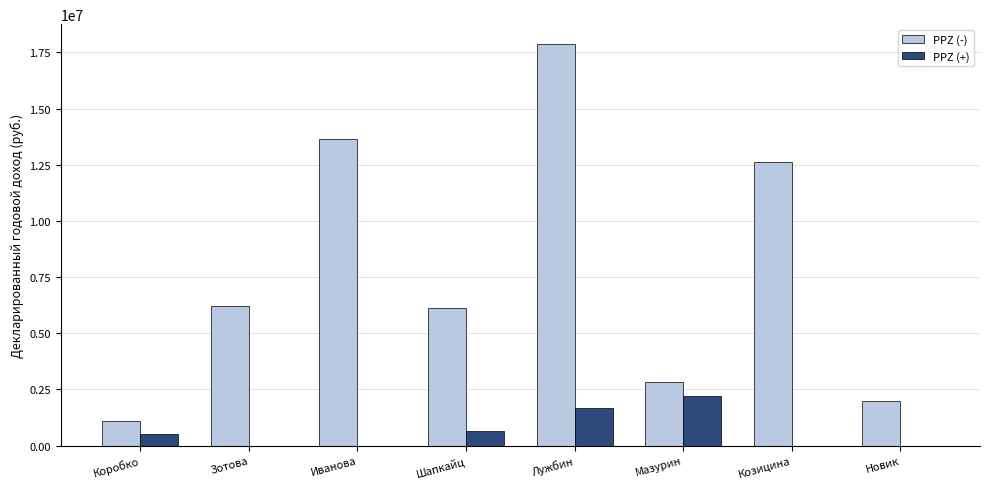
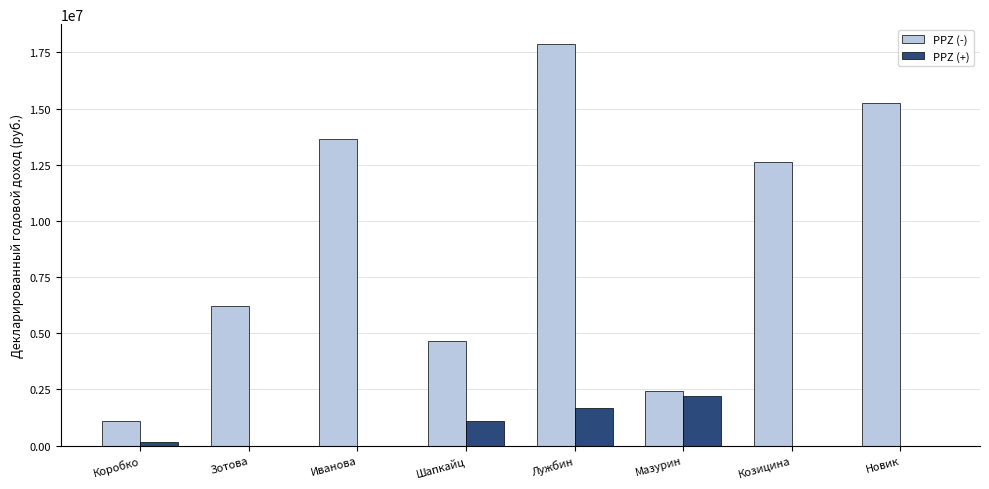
PPZ (+), Коробко: 500000 -> 200000
PPZ (-), Шапкайц: 6100000 -> 4700000
PPZ (+), Шапкайц: 700000 -> 1100000
PPZ (-), Мазурин: 2800000 -> 2400000
PPZ (-), Новик: 2000000 -> 15200000
